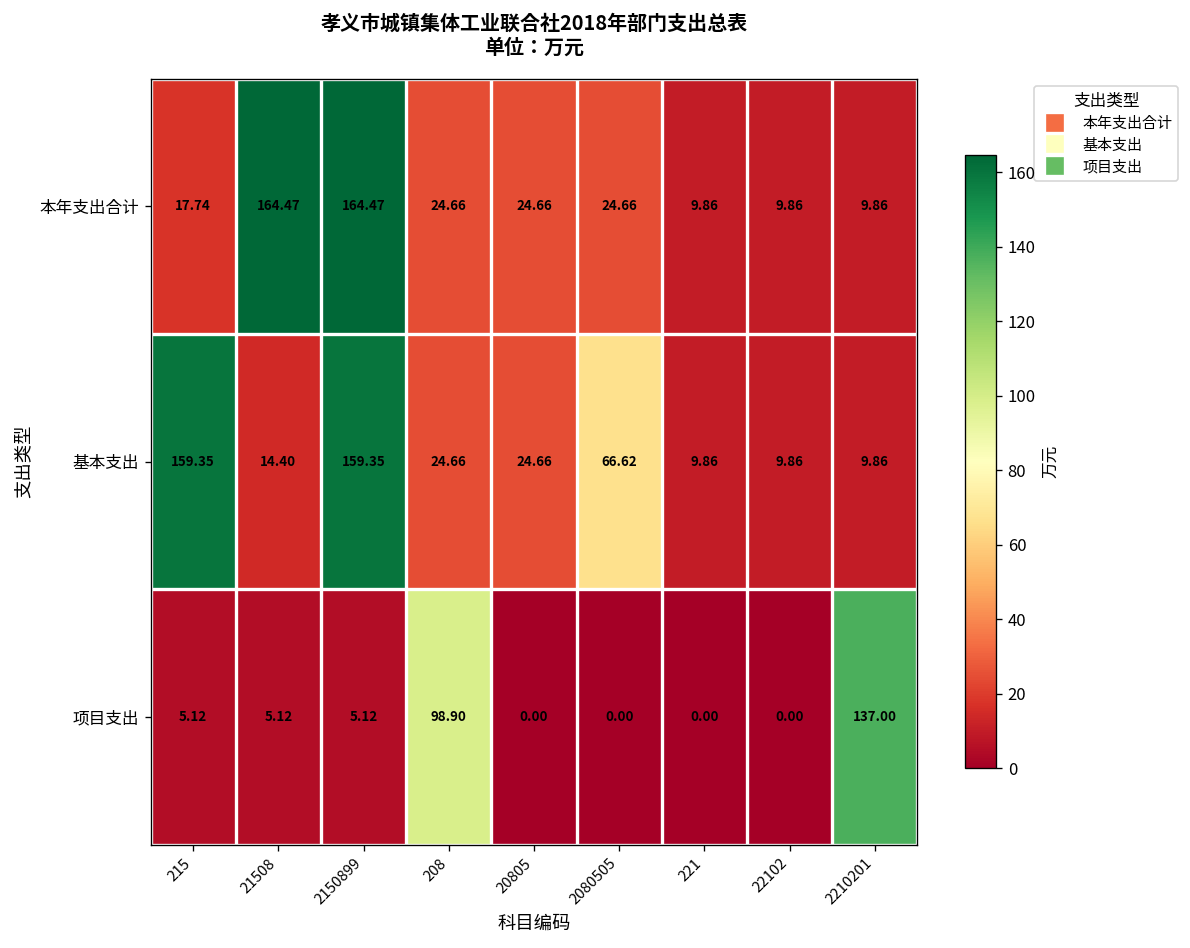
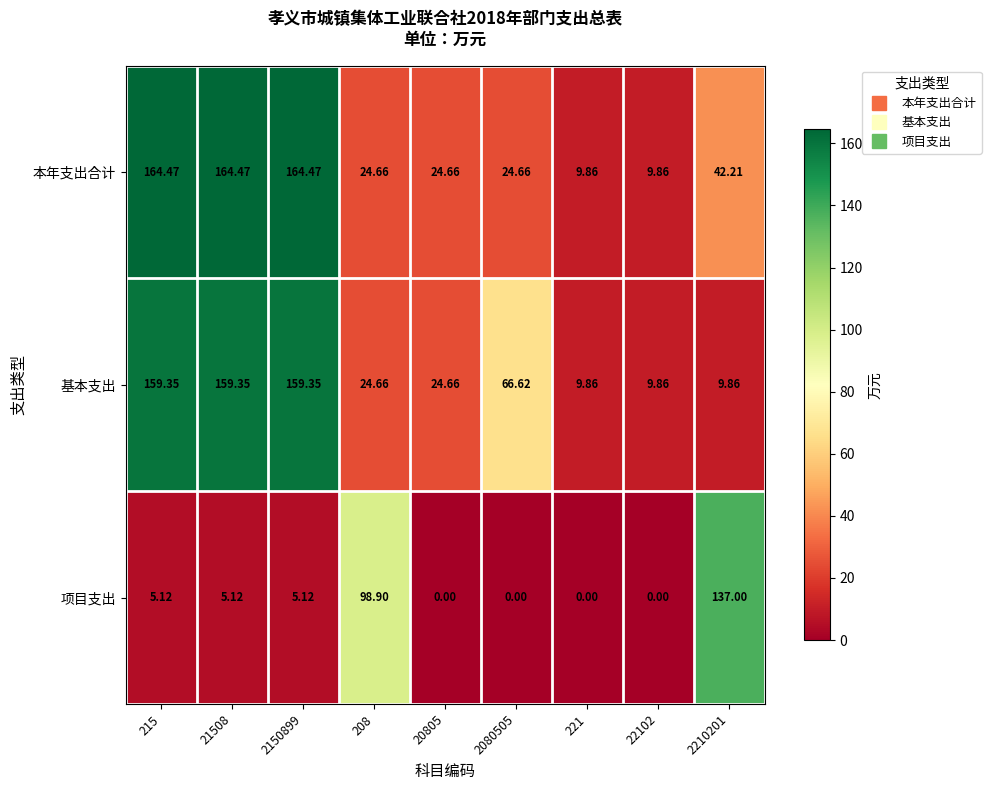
本年支出合计, 215: 17.74 -> 164.47
本年支出合计, 2210201: 9.86 -> 42.21
基本支出, 21508: 14.40 -> 159.35
